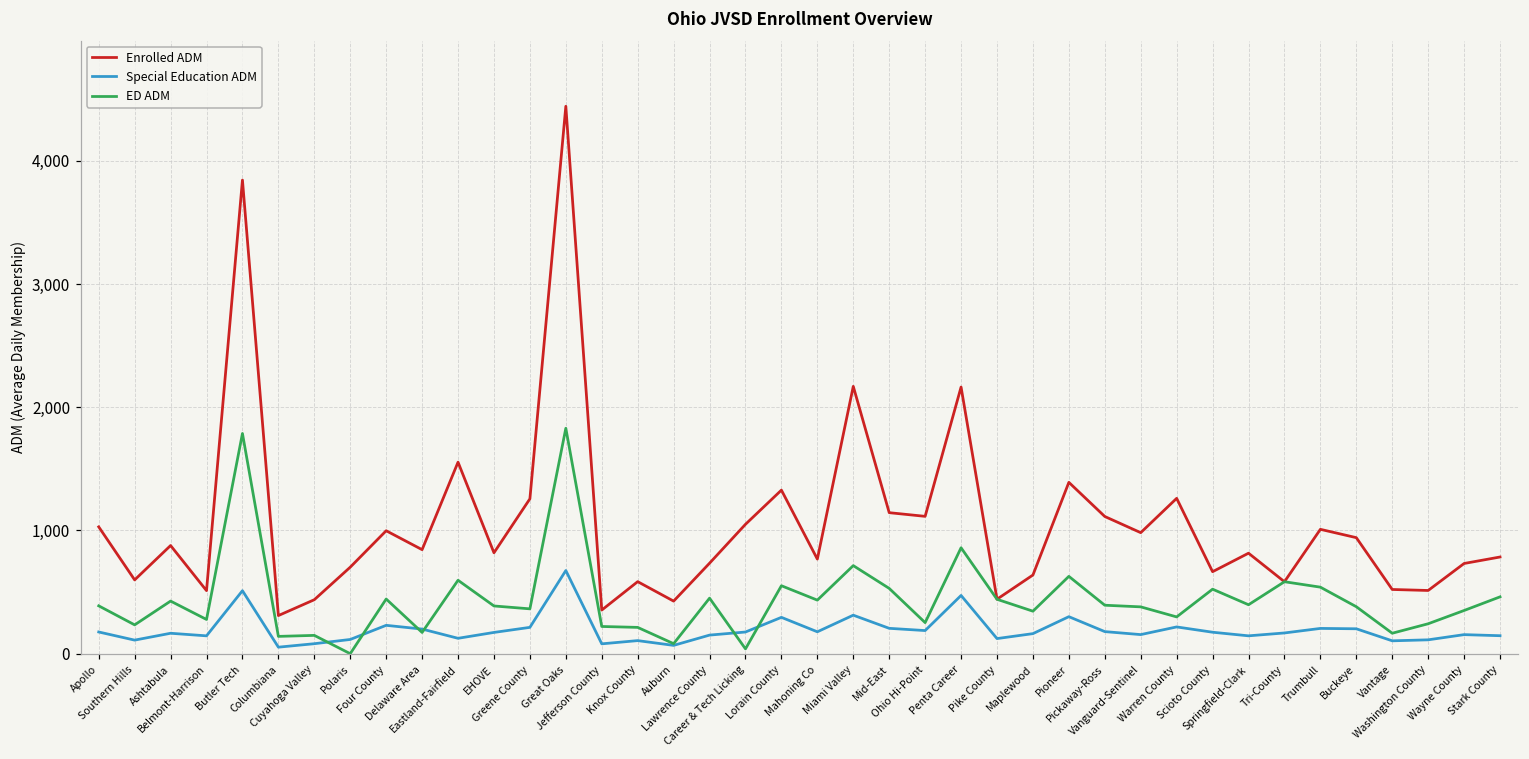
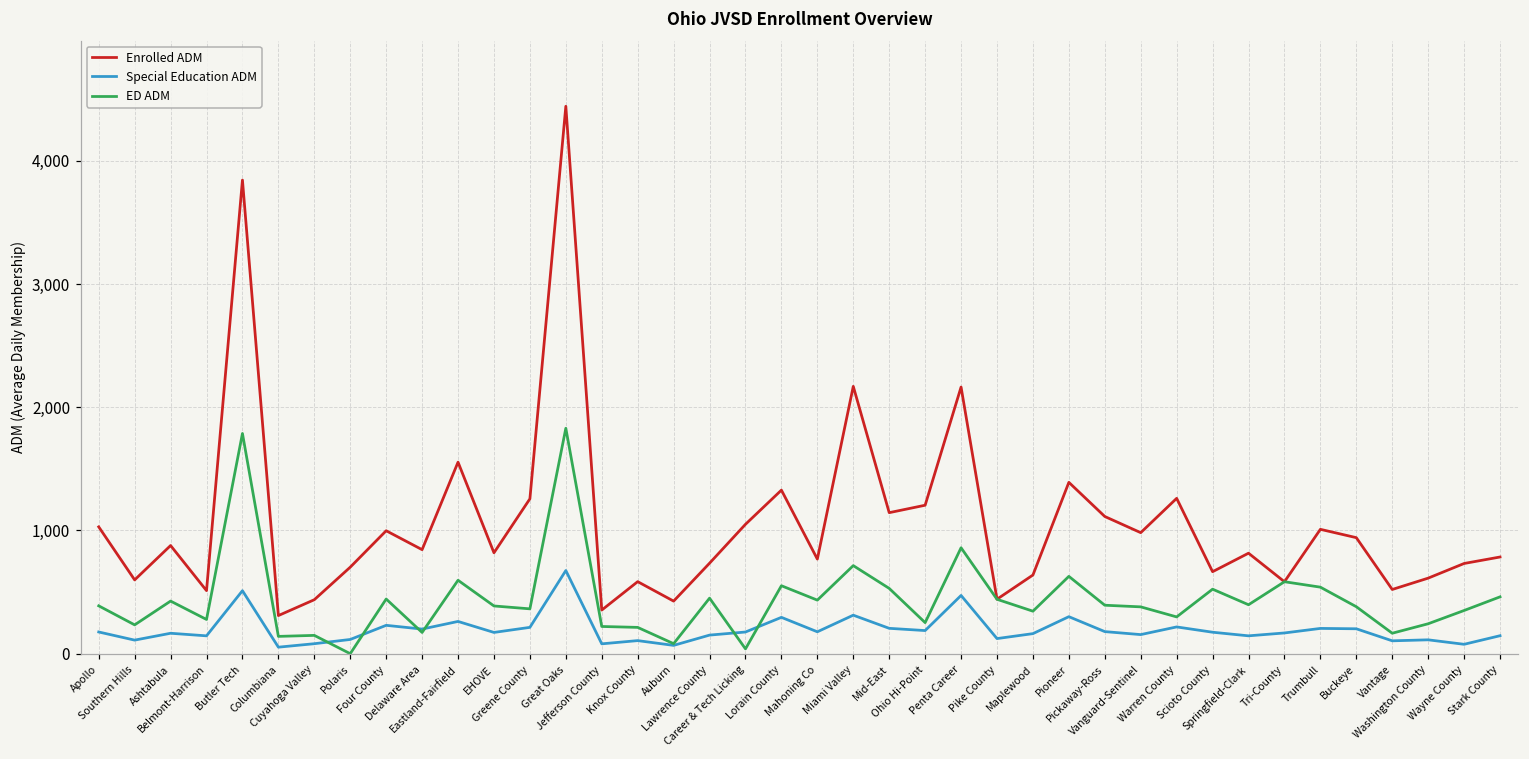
Special Education ADM, Eastland-Fairfield: 120 -> 260
Enrolled ADM, Ohio Hi-Point: 1,110 -> 1,200
Enrolled ADM, Washington County: 510 -> 610
Special Education ADM, Wayne County: 150 -> 80
